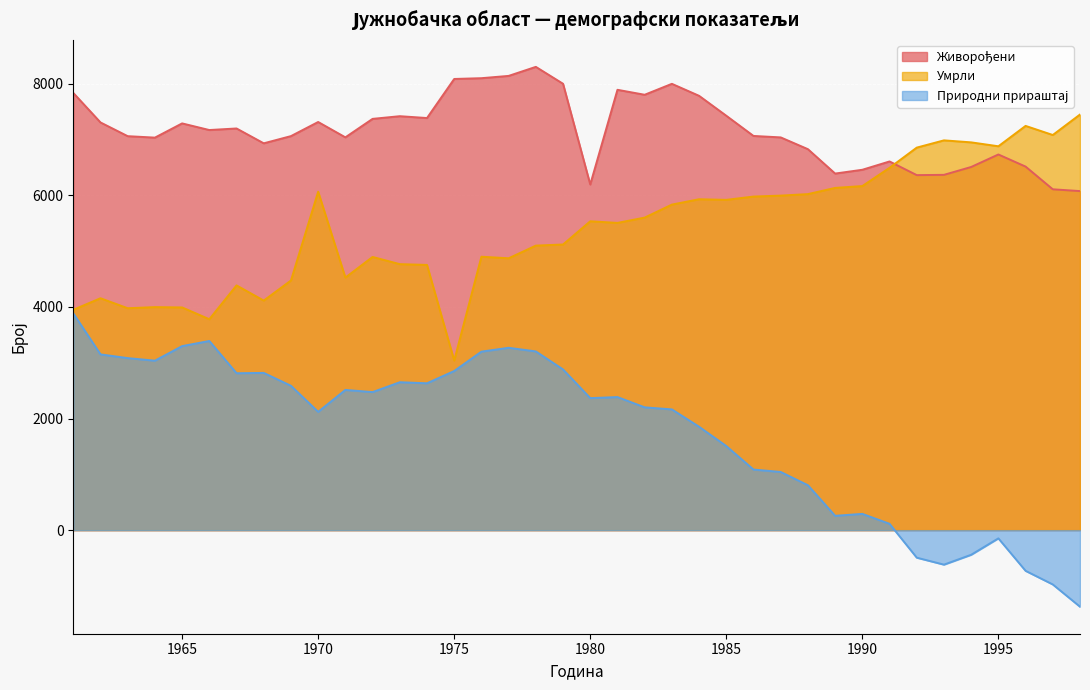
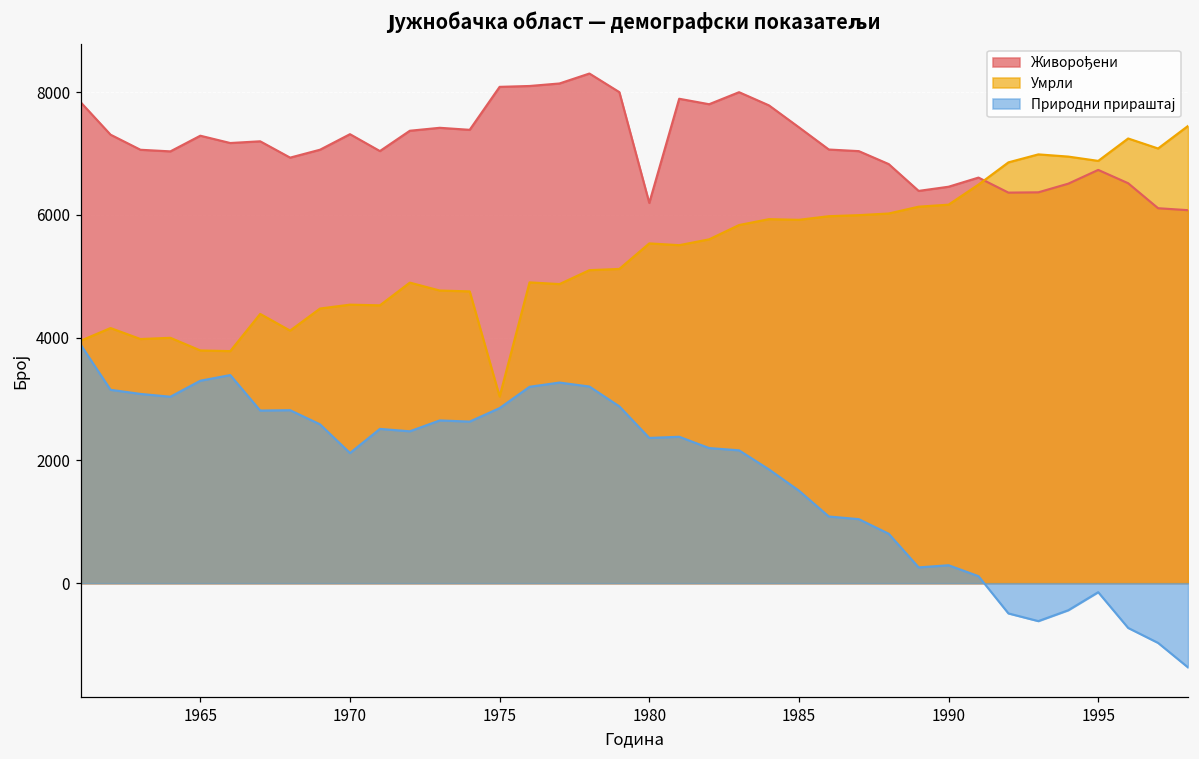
Умрли, 1965: 4000 -> 3800
Умрли, 1970: 6100 -> 4500
